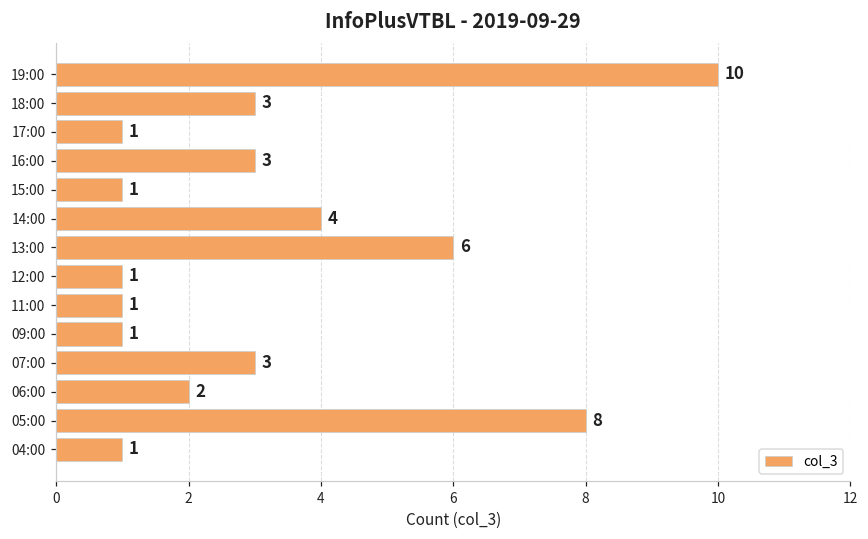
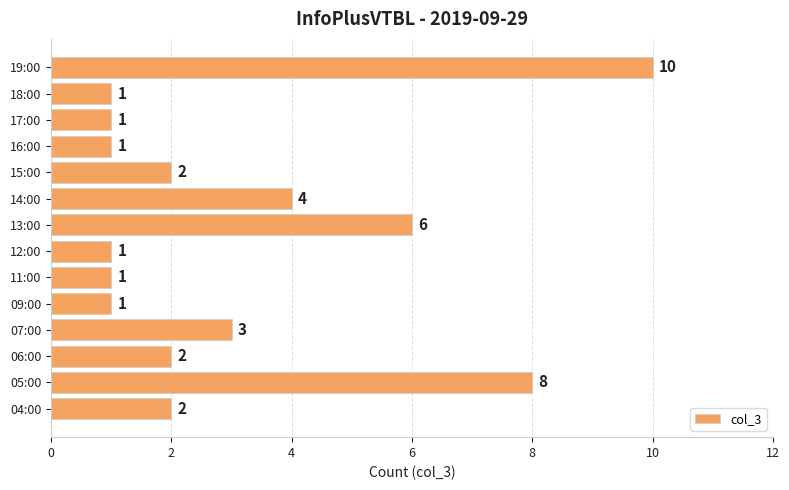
18:00: 3 -> 1
16:00: 3 -> 1
15:00: 1 -> 2
04:00: 1 -> 2
